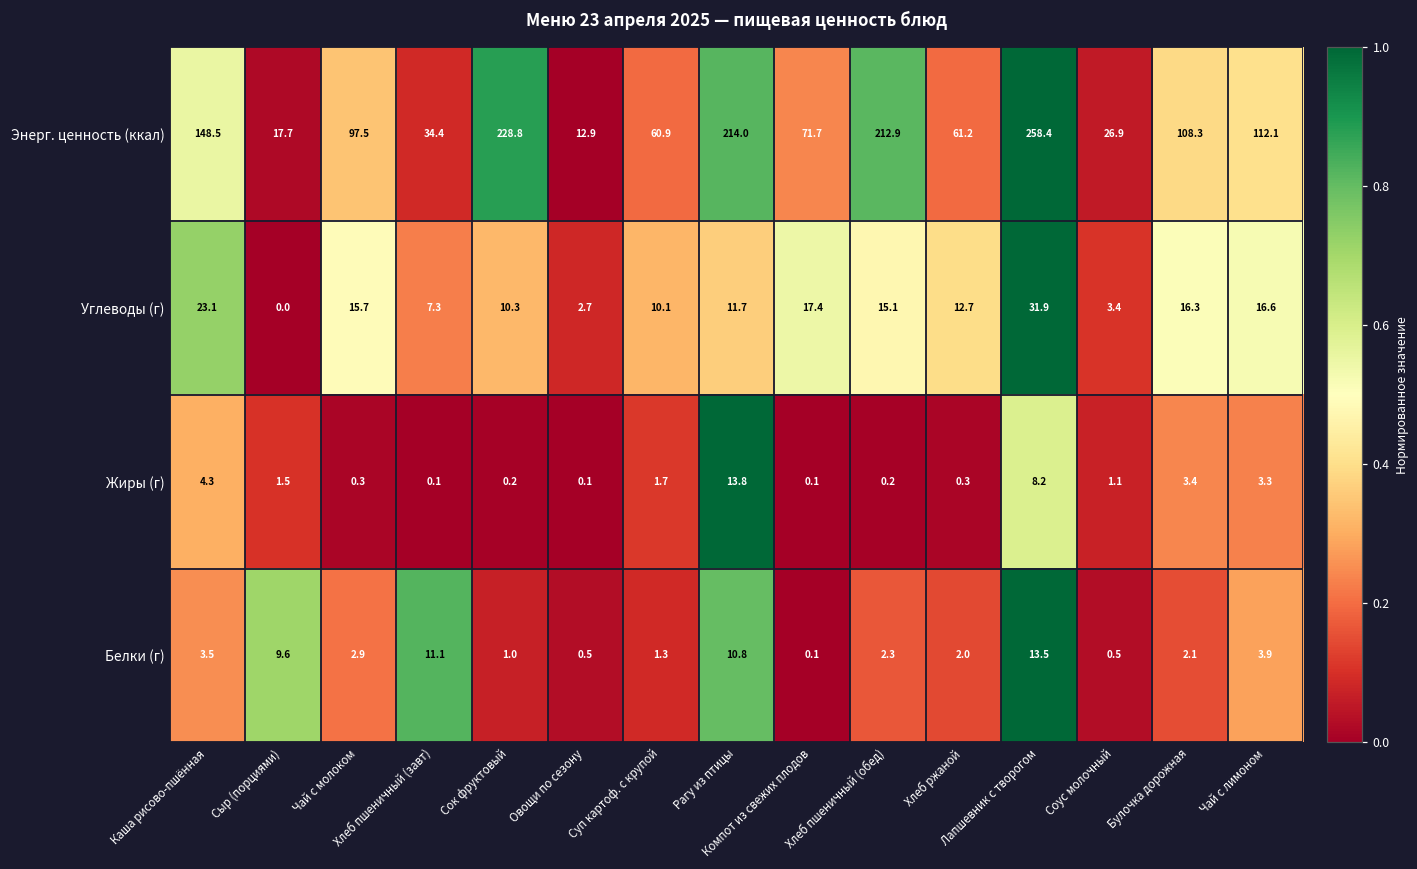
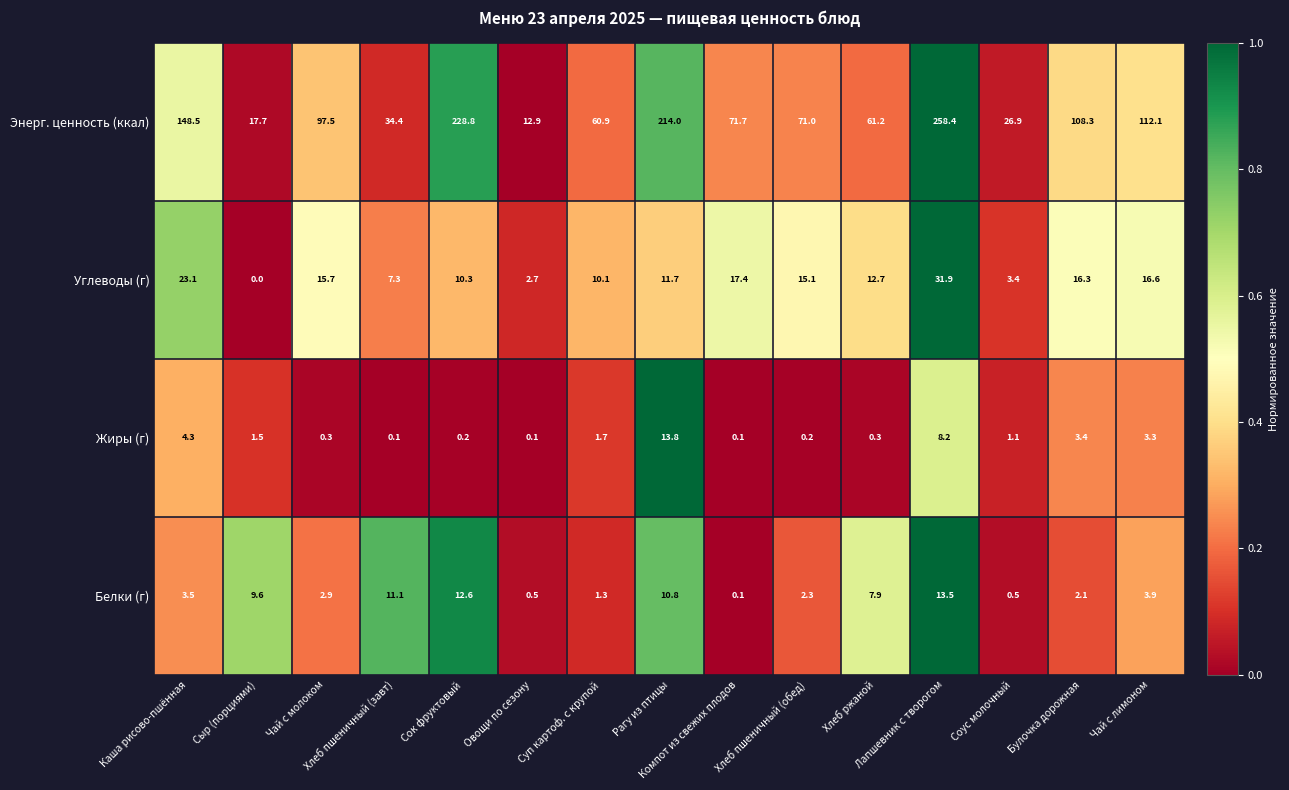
Энерг. ценность (ккал), Хлеб пшеничный (обед): 212.9 -> 71.0
Белки (г), Сок фруктовый: 1.0 -> 12.6
Белки (г), Хлеб ржаной: 2.0 -> 7.9
